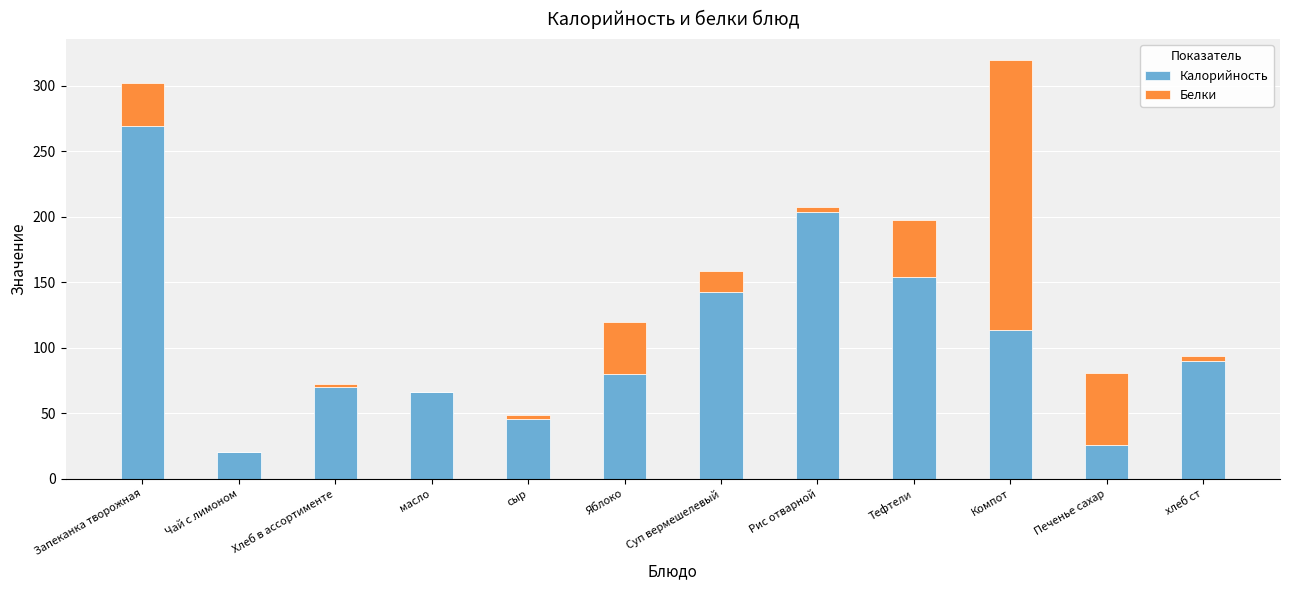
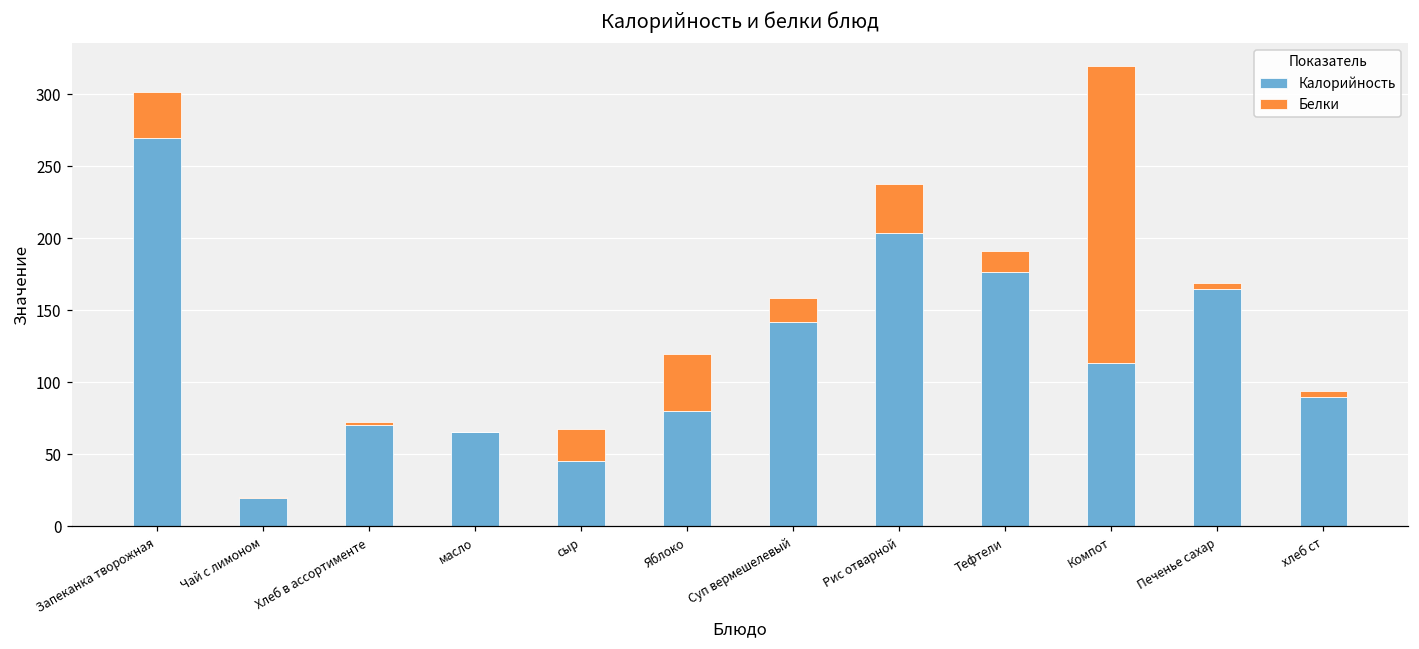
Белки, сыр: 3 -> 23
Белки, Рис отварной: 4 -> 34
Калорийность, Тефтели: 154 -> 177
Белки, Тефтели: 43 -> 14
Калорийность, Печенье сахар: 26 -> 165
Белки, Печенье сахар: 54 -> 4
